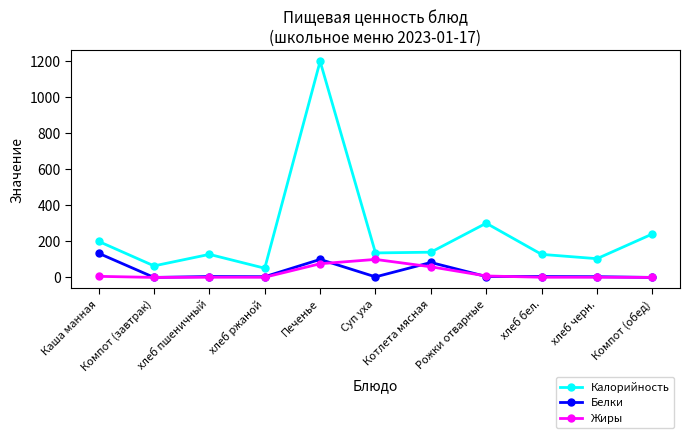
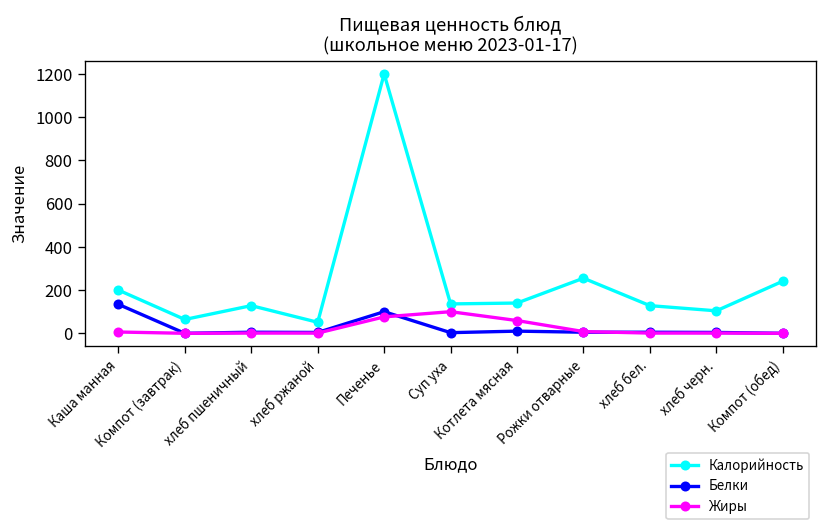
Белки, Котлета мясная: 80 -> 10
Калорийность, Рожки отварные: 300 -> 260
